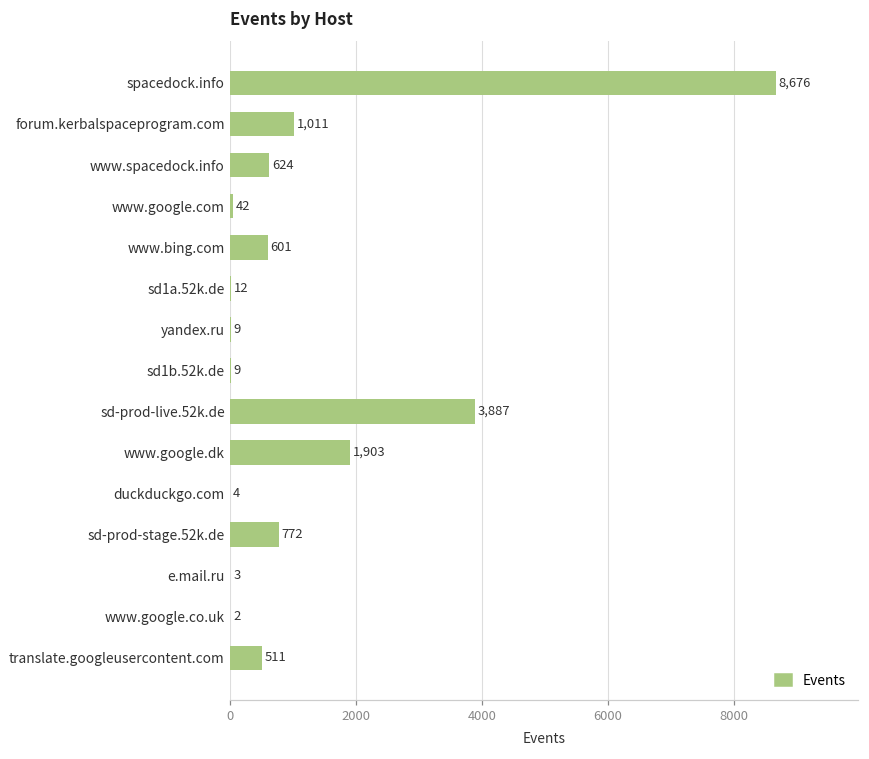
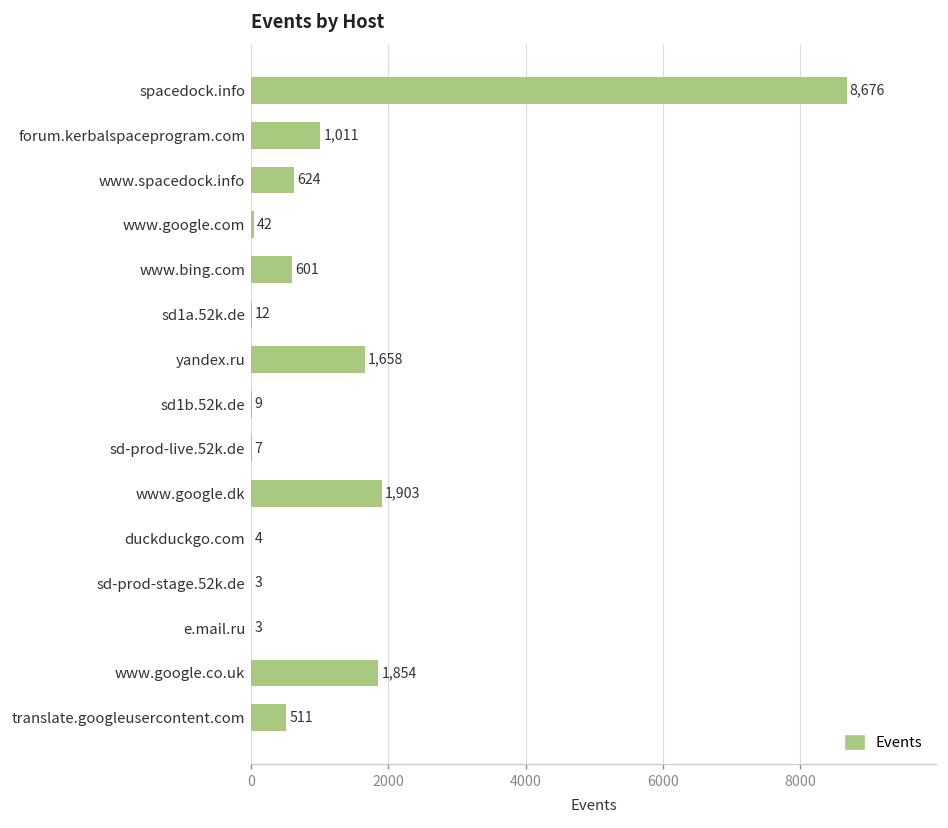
yandex.ru: 9 -> 1,658
sd-prod-live.52k.de: 3,887 -> 7
sd-prod-stage.52k.de: 772 -> 3
www.google.co.uk: 2 -> 1,854
